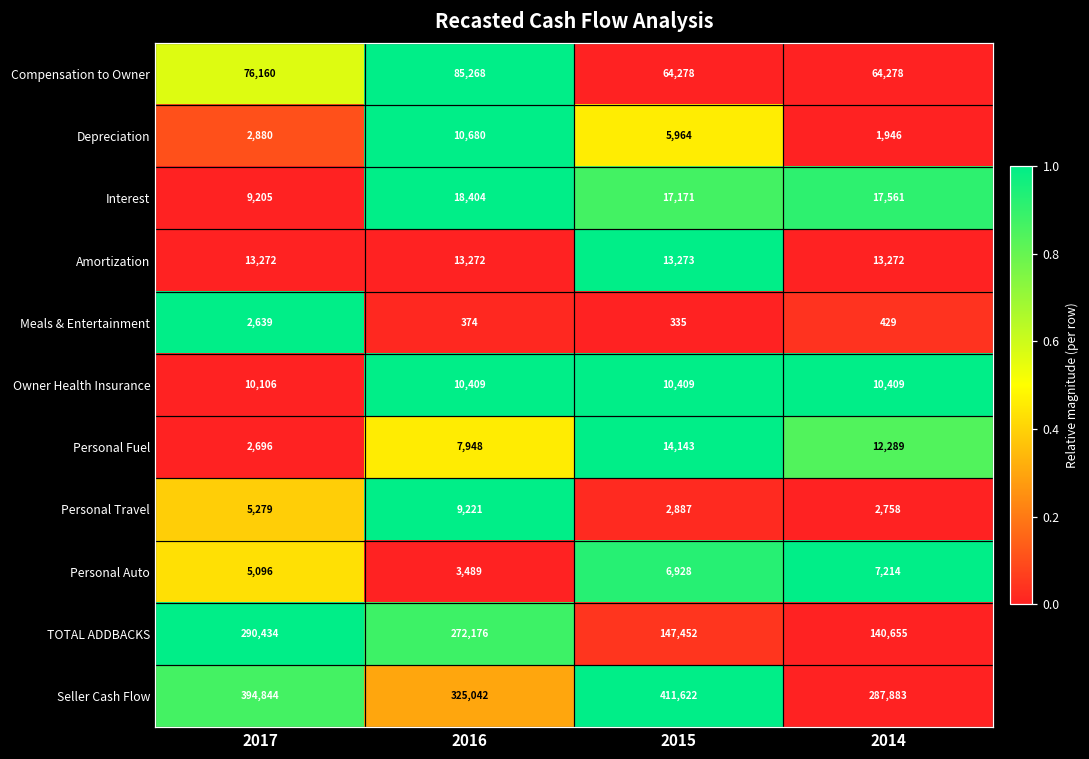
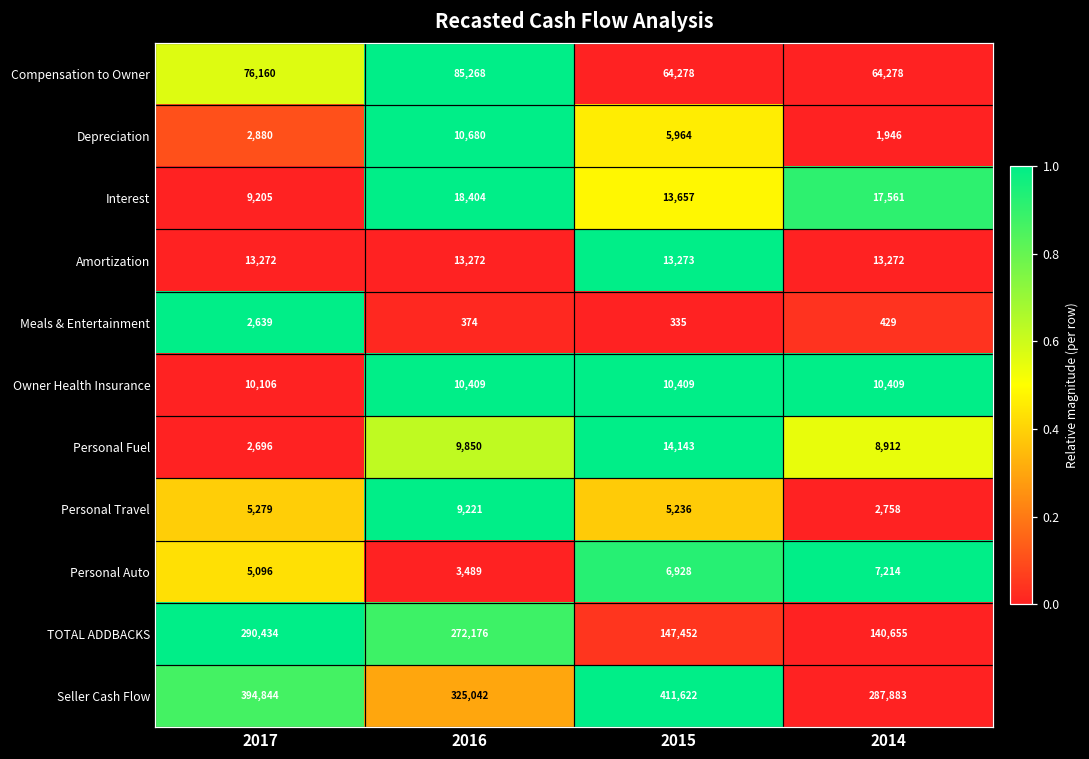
Interest, 2015: 17,171 -> 13,657
Personal Fuel, 2016: 7,948 -> 9,850
Personal Fuel, 2014: 12,289 -> 8,912
Personal Travel, 2015: 2,887 -> 5,236
